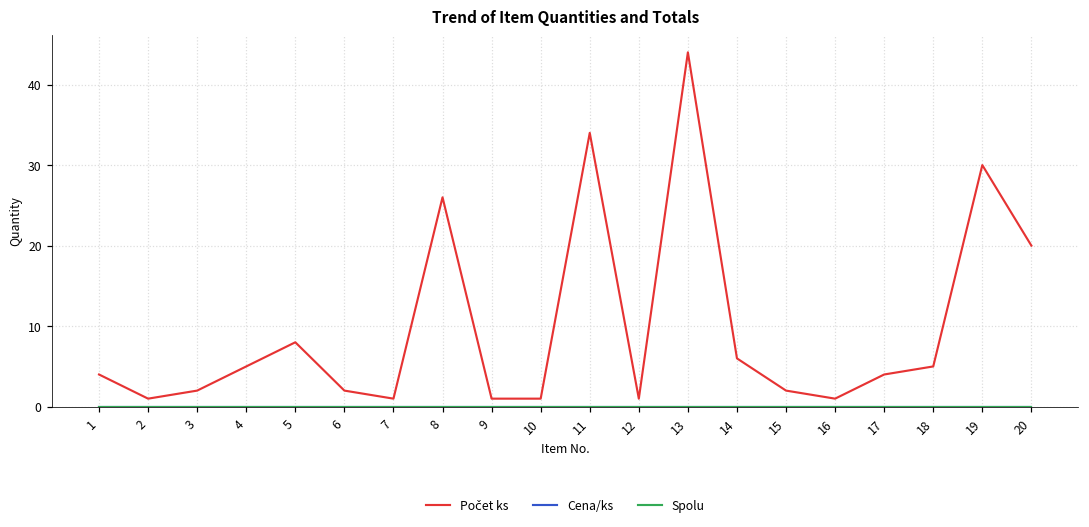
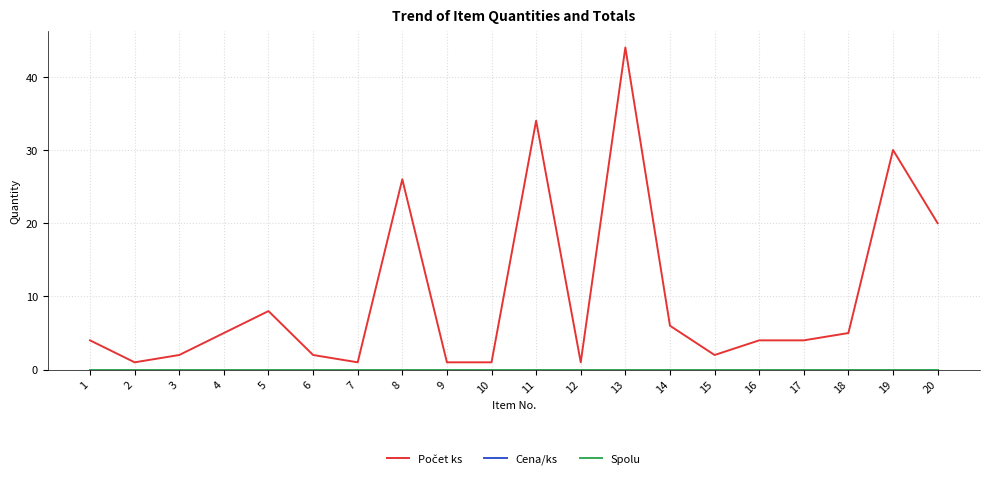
Počet ks, 16: 1 -> 4
